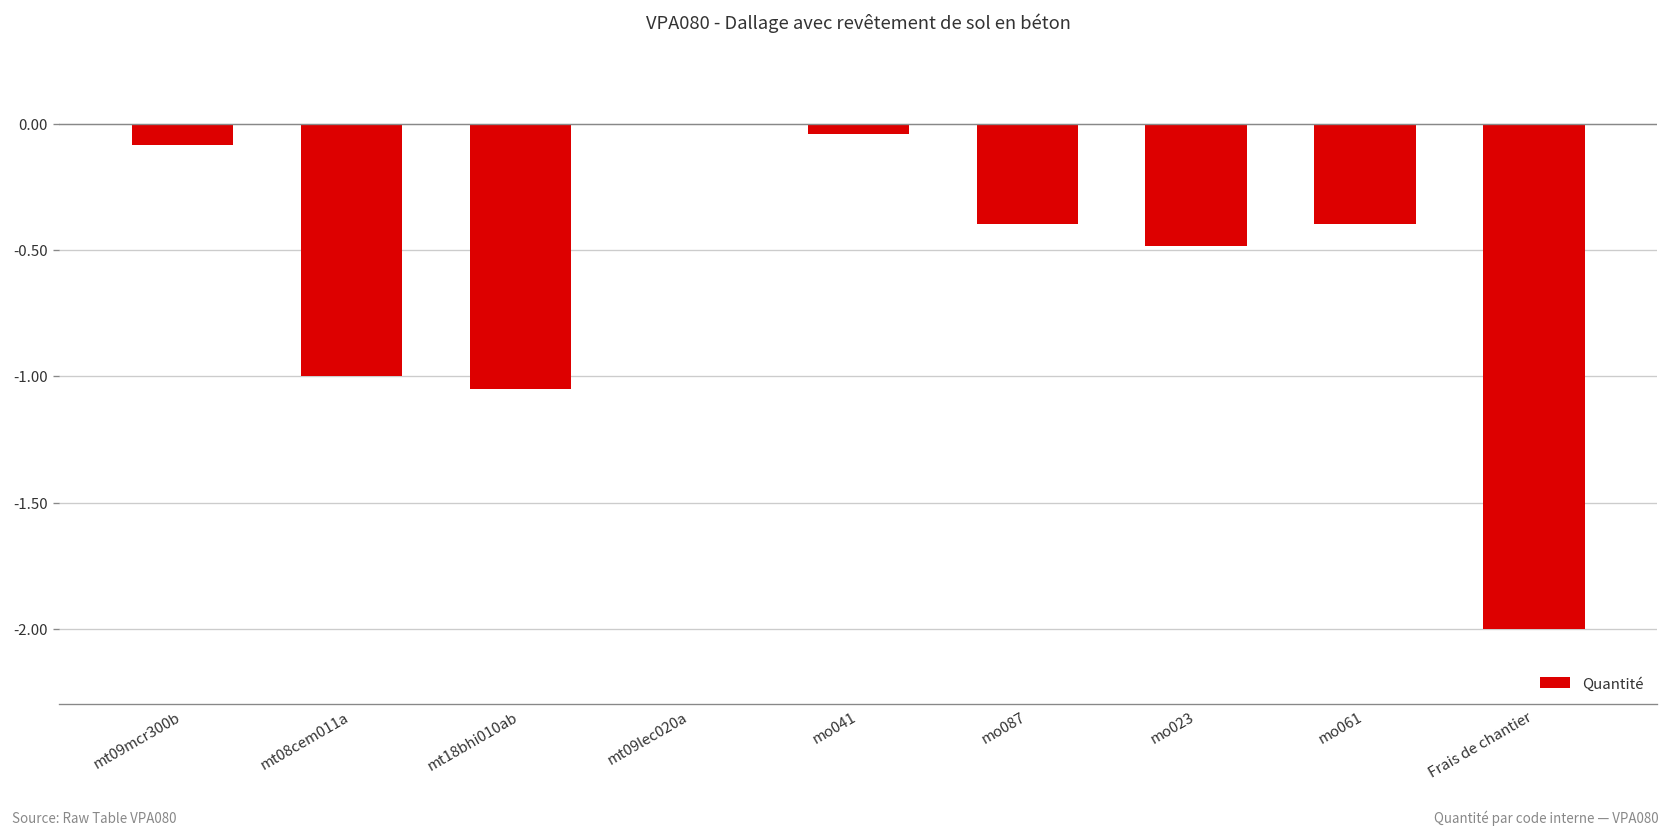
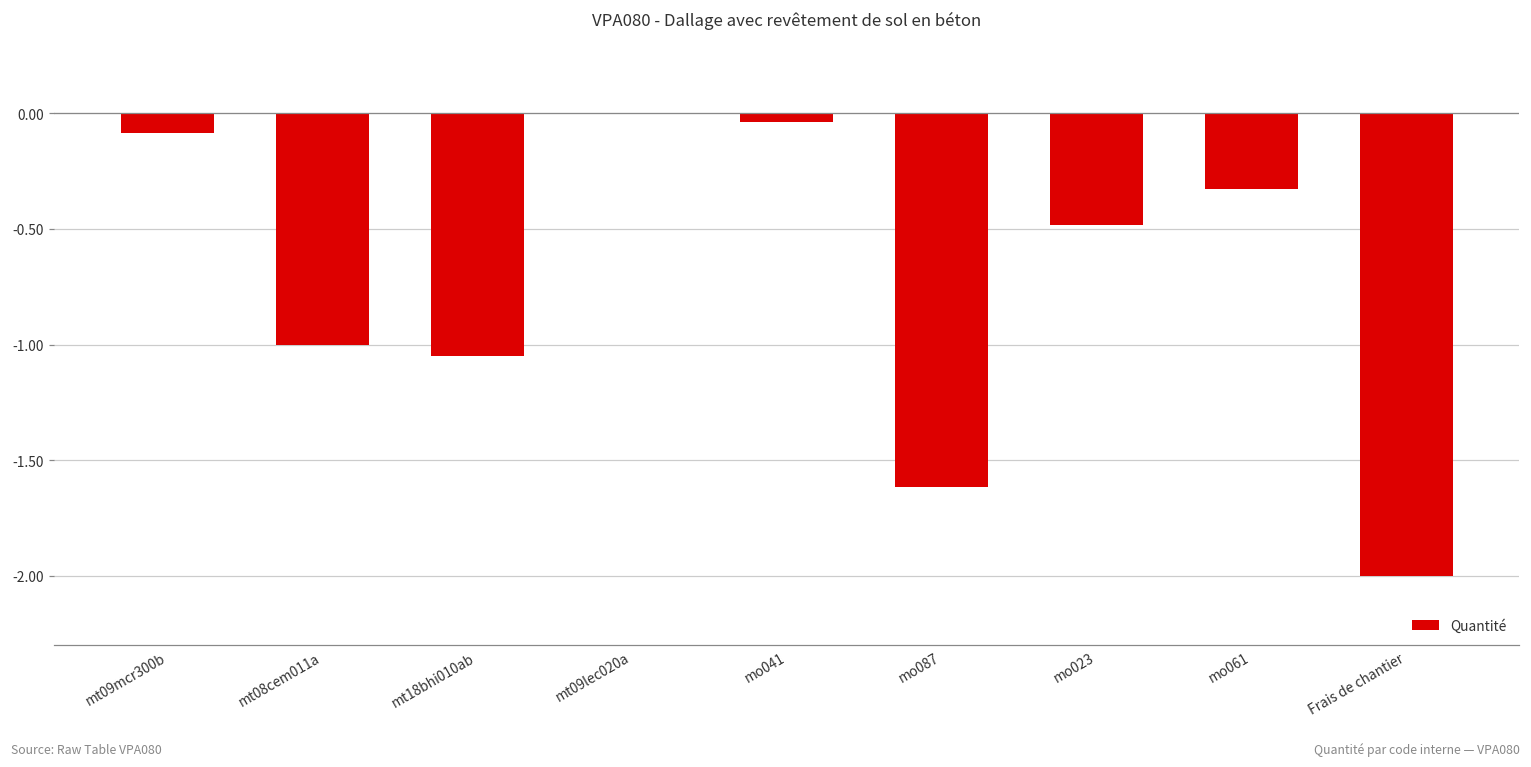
mo087: -0.40 -> -1.62
mo061: -0.40 -> -0.33
